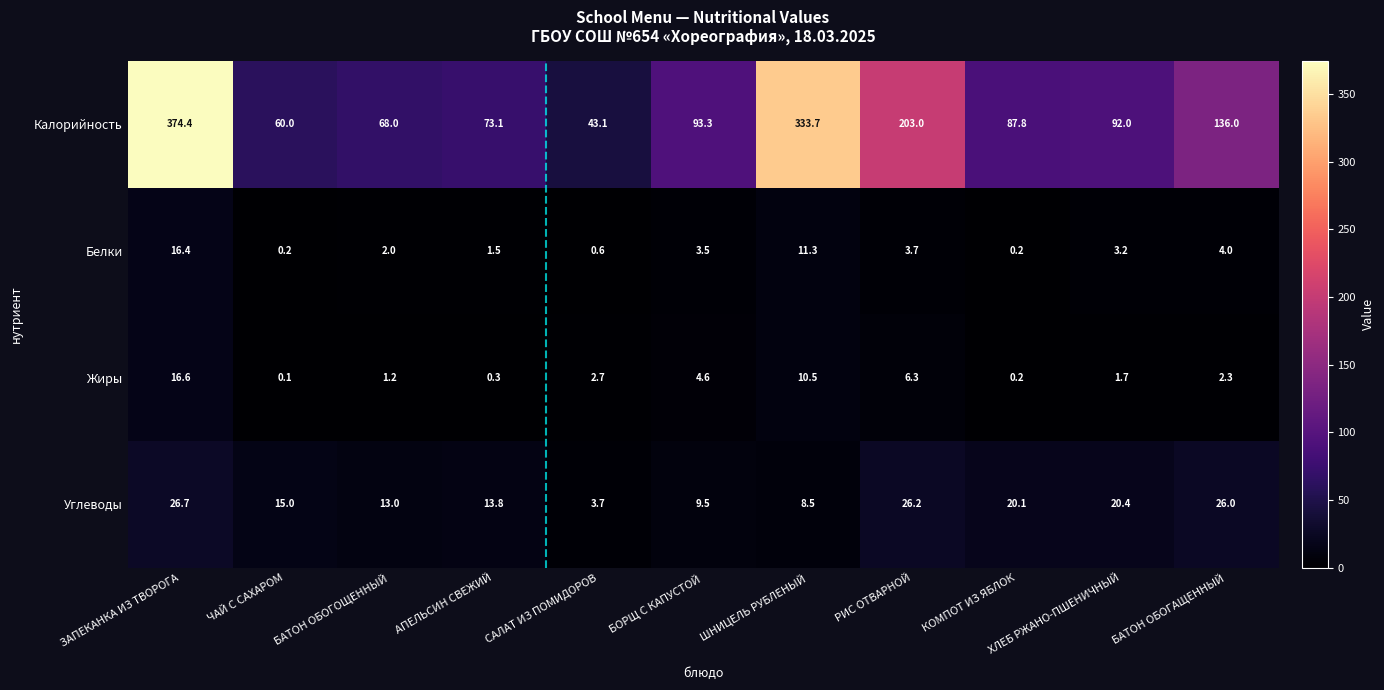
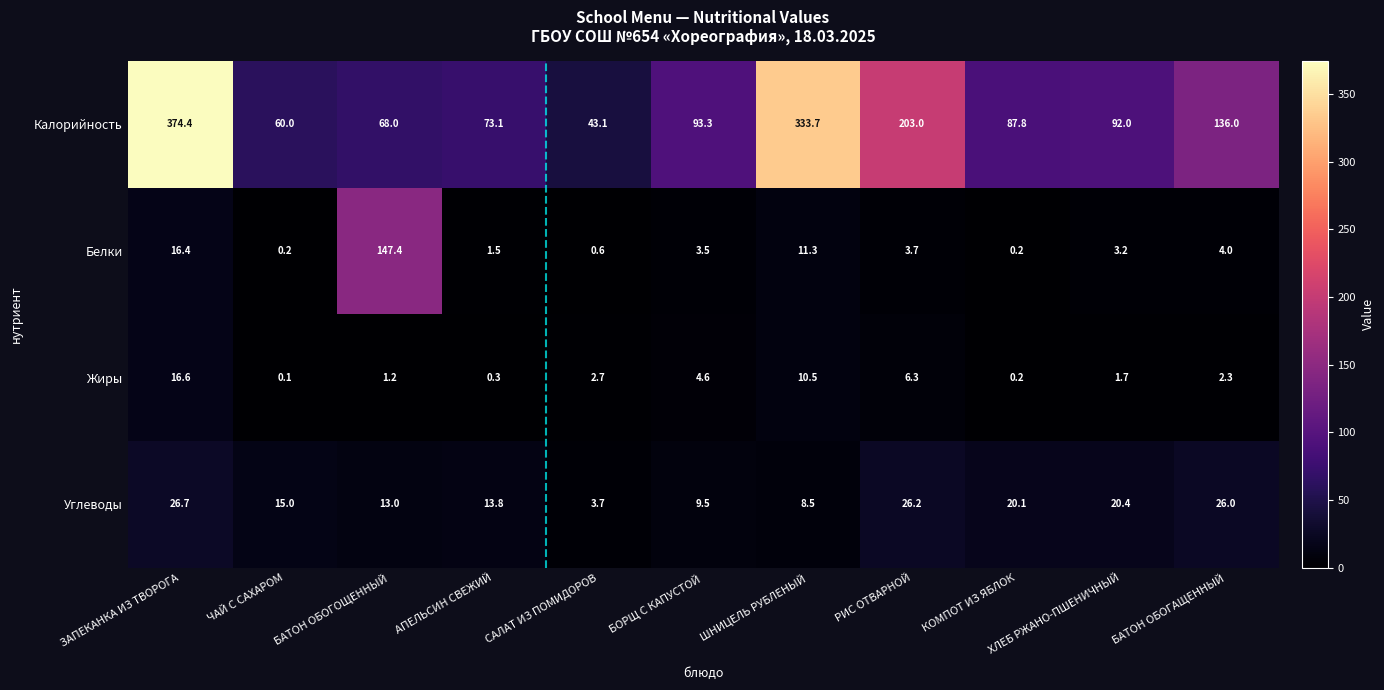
Белки, БАТОН ОБОГОЩЕННЫЙ: 2.0 -> 147.4
